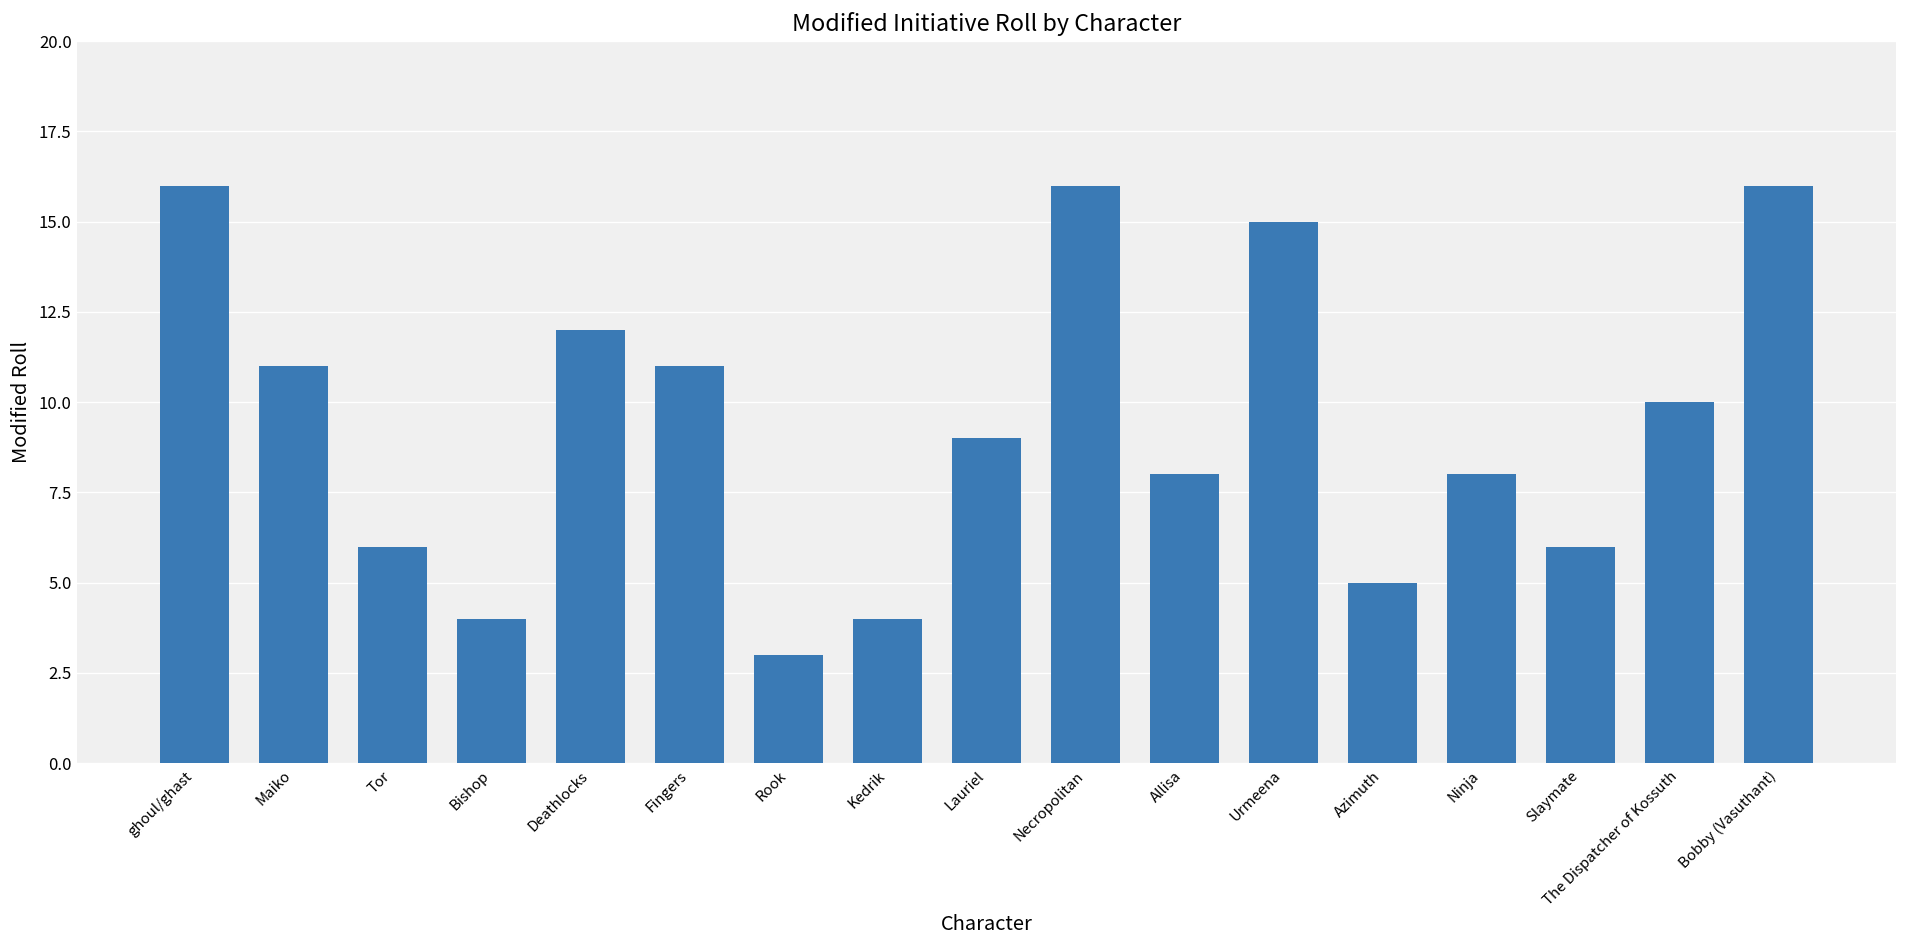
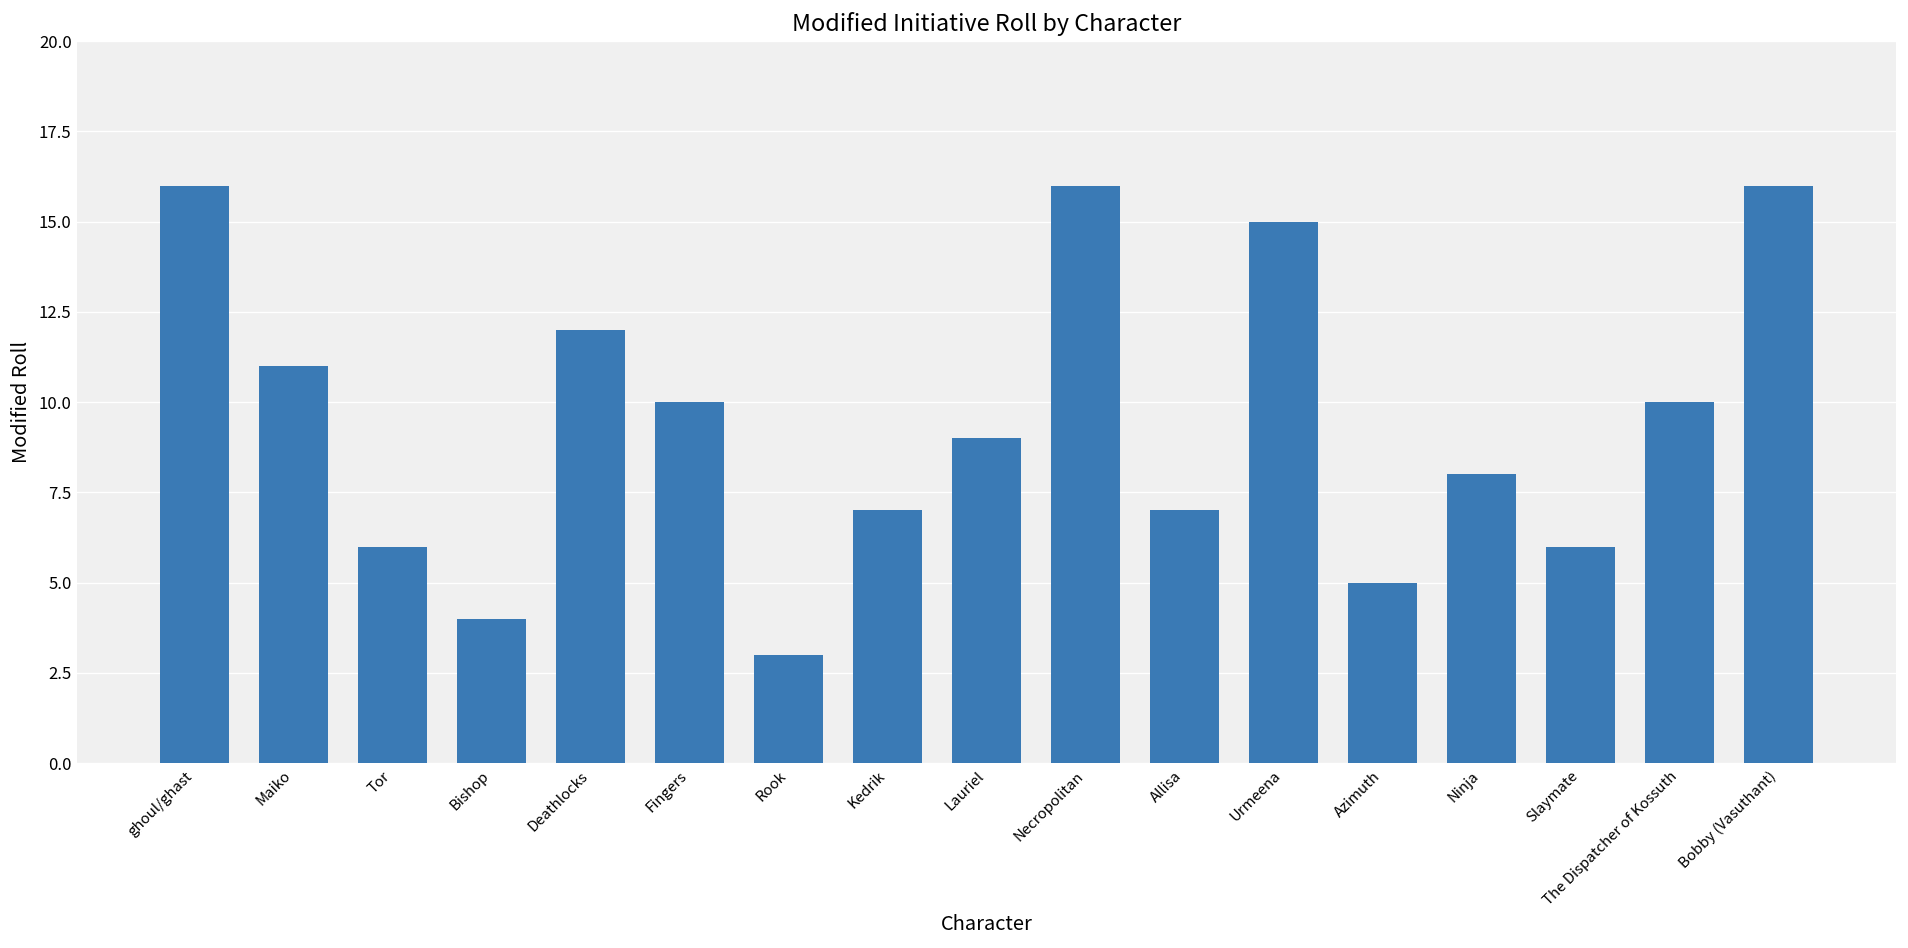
Fingers: 11 -> 10
Kedrik: 4 -> 7
Allisa: 8 -> 7
